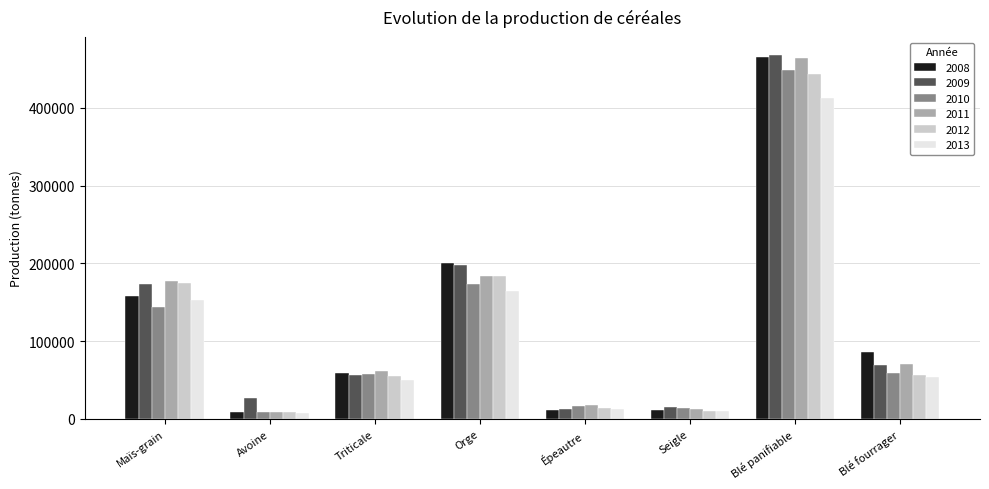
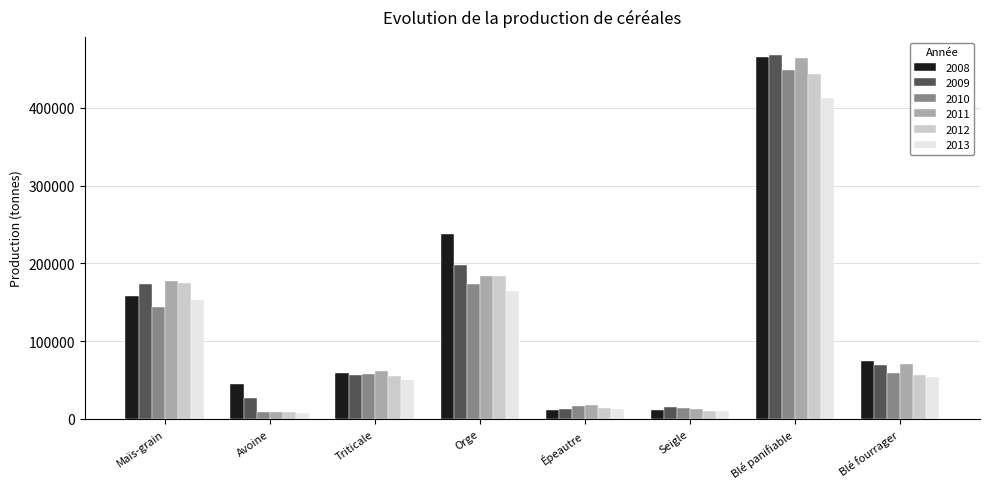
2008, Avoine: 10000 -> 40000
2008, Orge: 200000 -> 240000
2008, Blé fourrager: 90000 -> 70000
